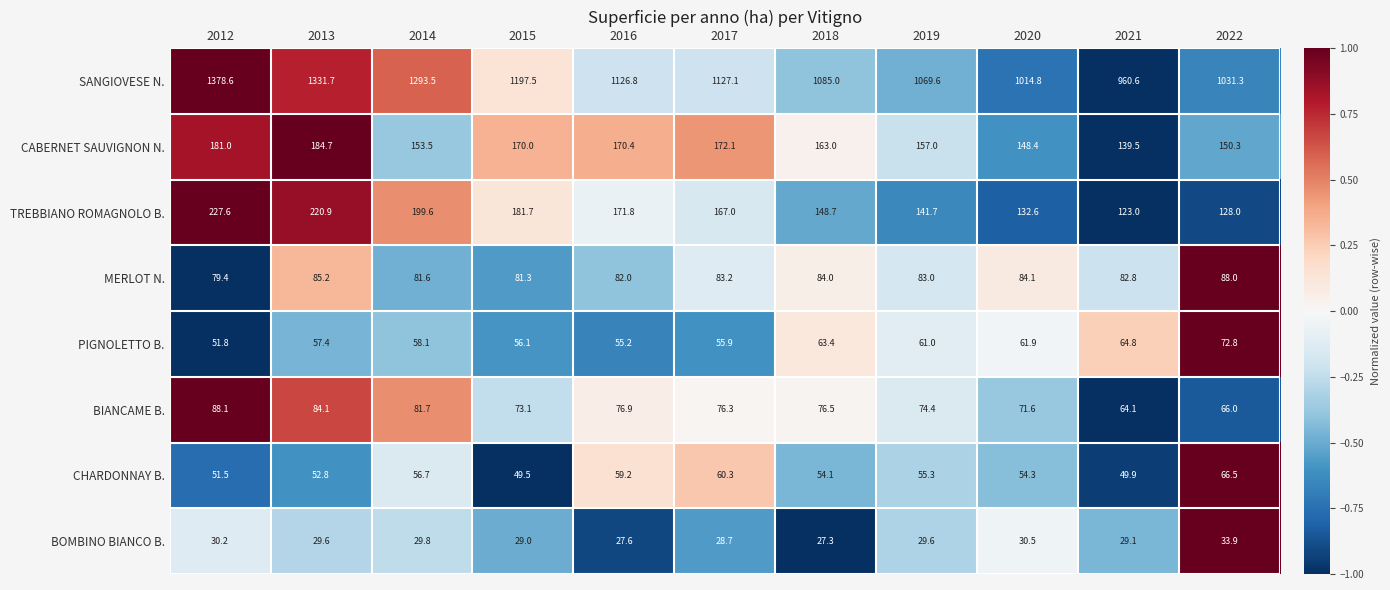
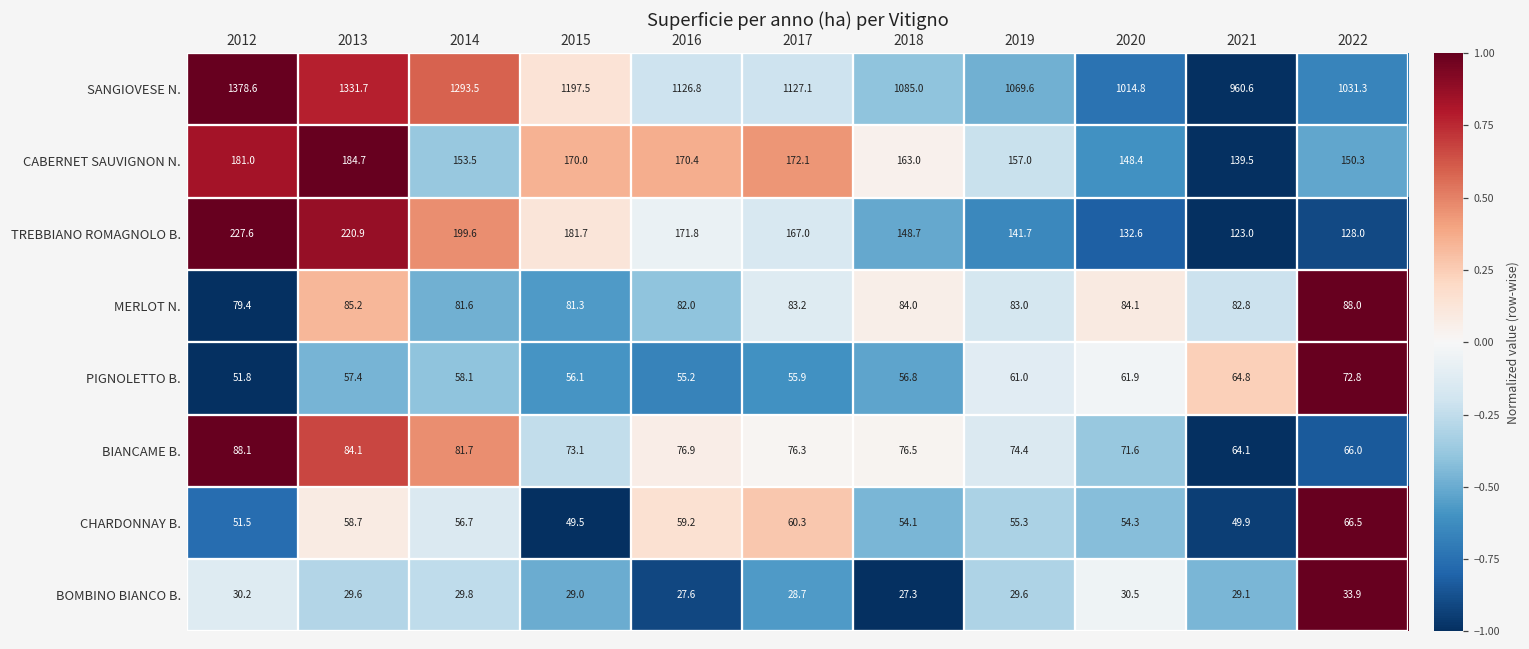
PIGNOLETTO B., 2018: 63.4 -> 56.8
CHARDONNAY B., 2013: 52.8 -> 58.7
